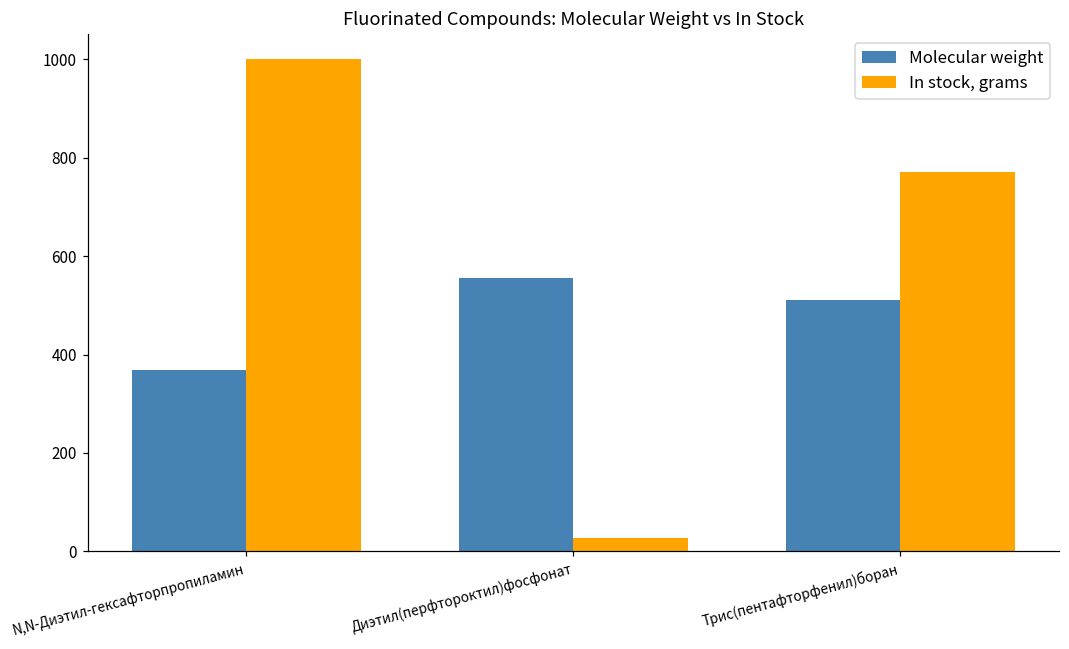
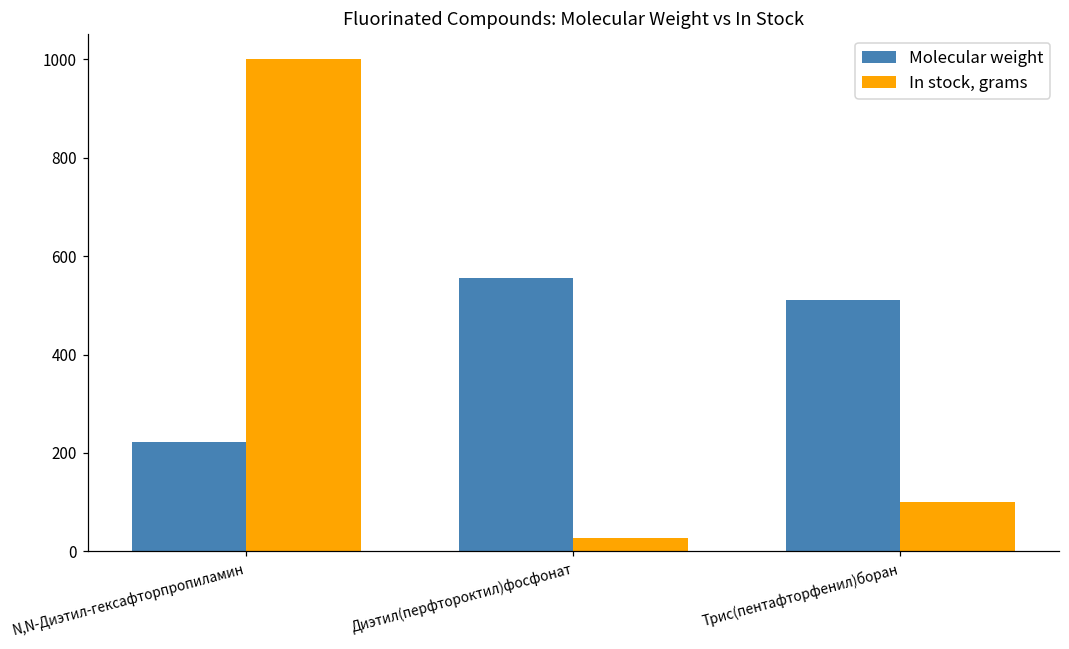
Molecular weight, N,N-Диэтил-гексафторпропиламин: 370 -> 220
In stock, grams, Трис(пентафторфенил)боран: 770 -> 100
